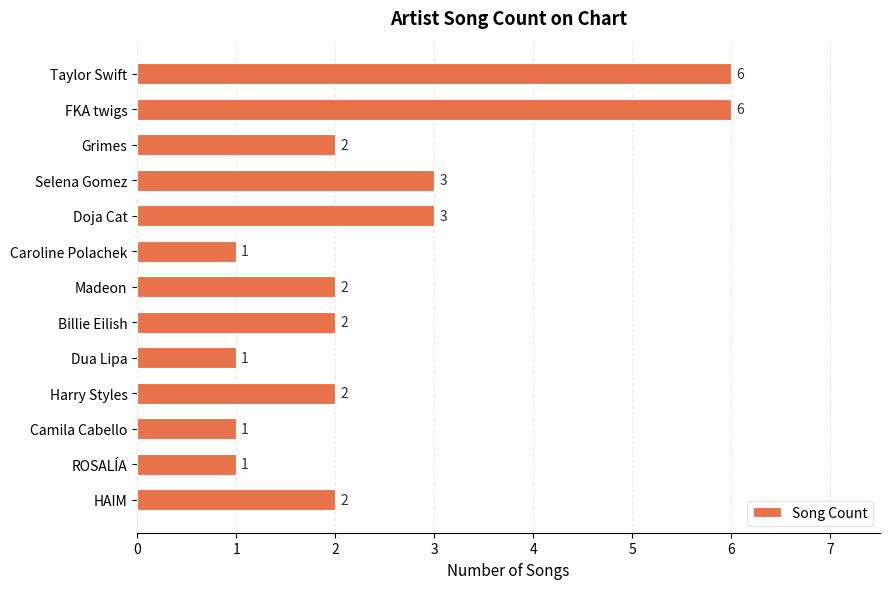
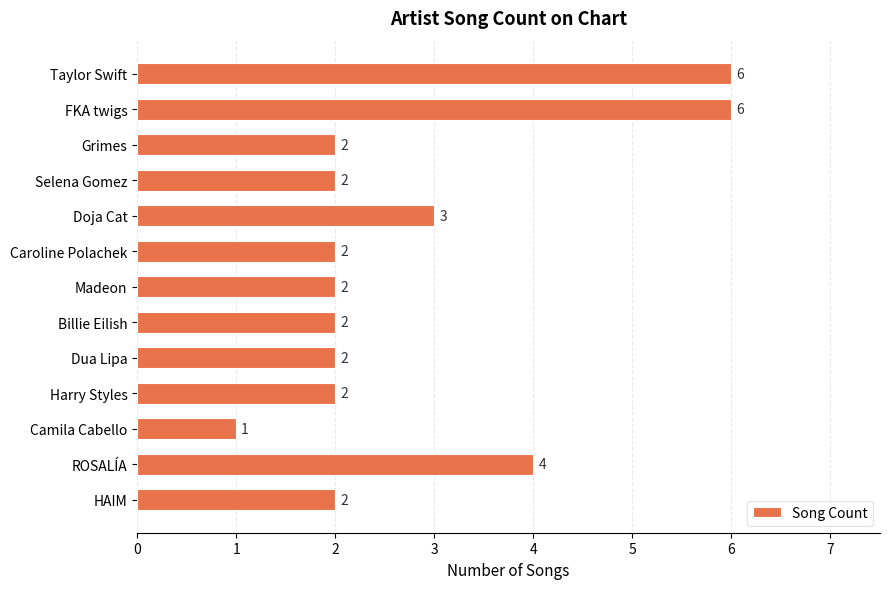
Selena Gomez: 3 -> 2
Caroline Polachek: 1 -> 2
Dua Lipa: 1 -> 2
ROSALÍA: 1 -> 4
